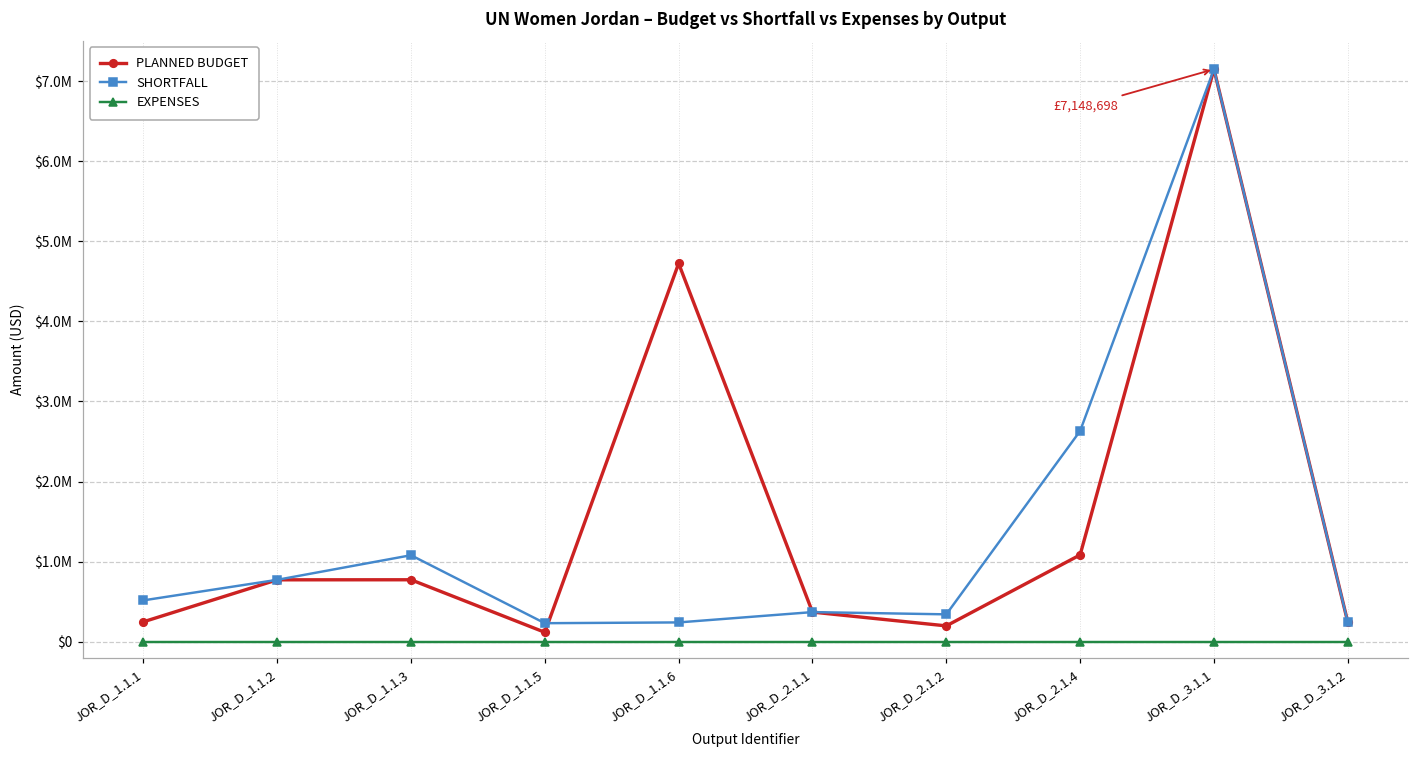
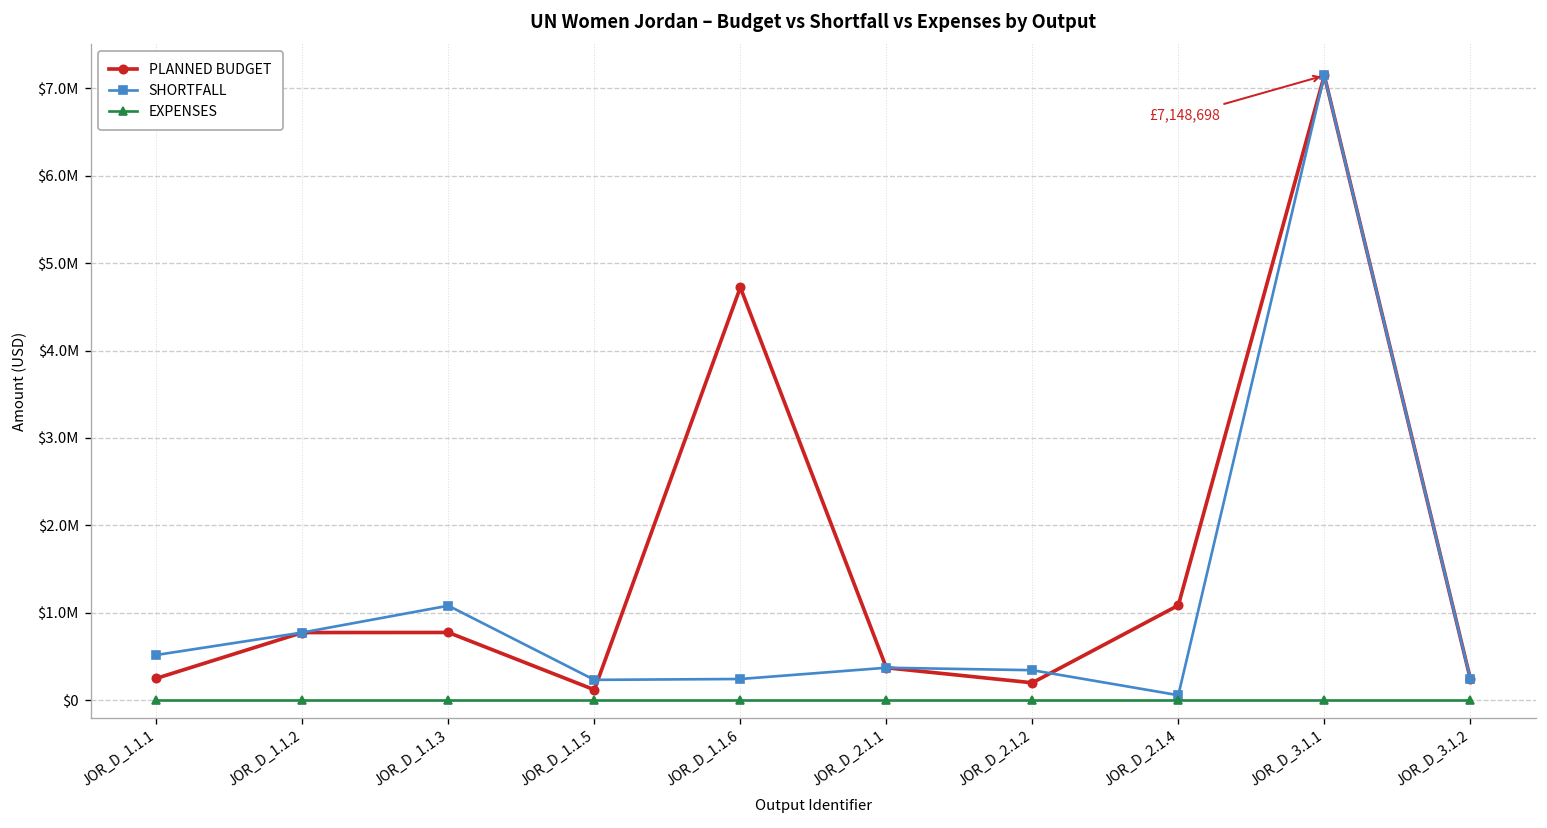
SHORTFALL, JOR_D_2.1.4: $2600000 -> $100000
